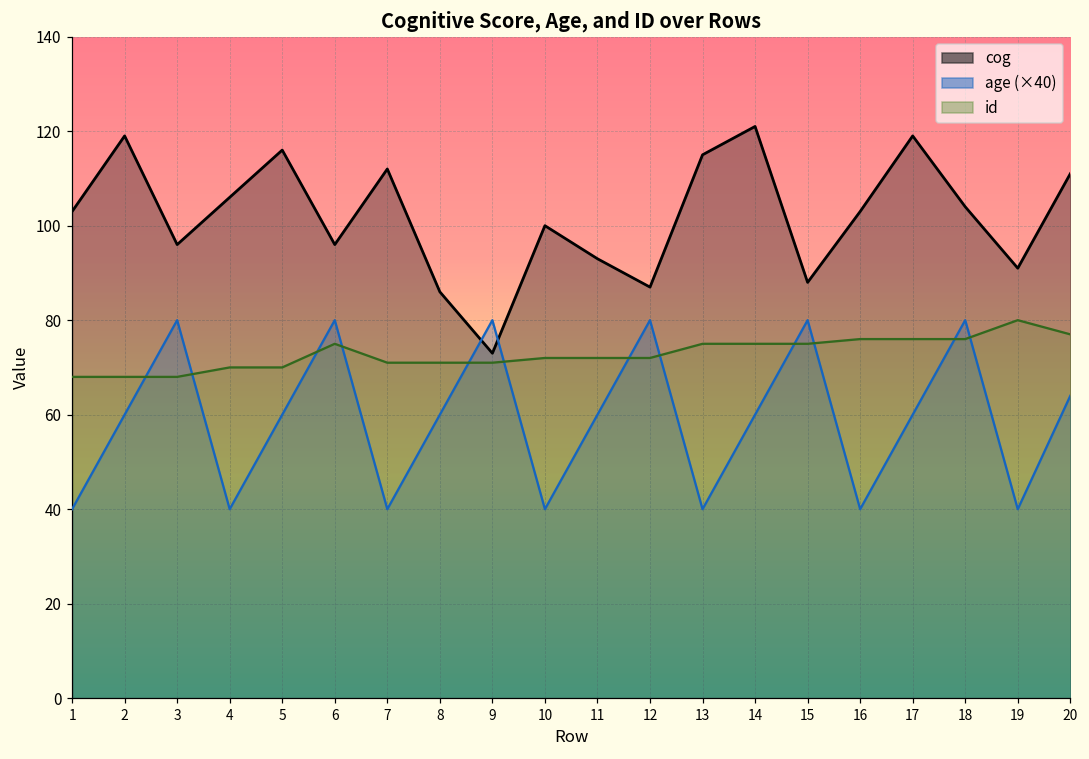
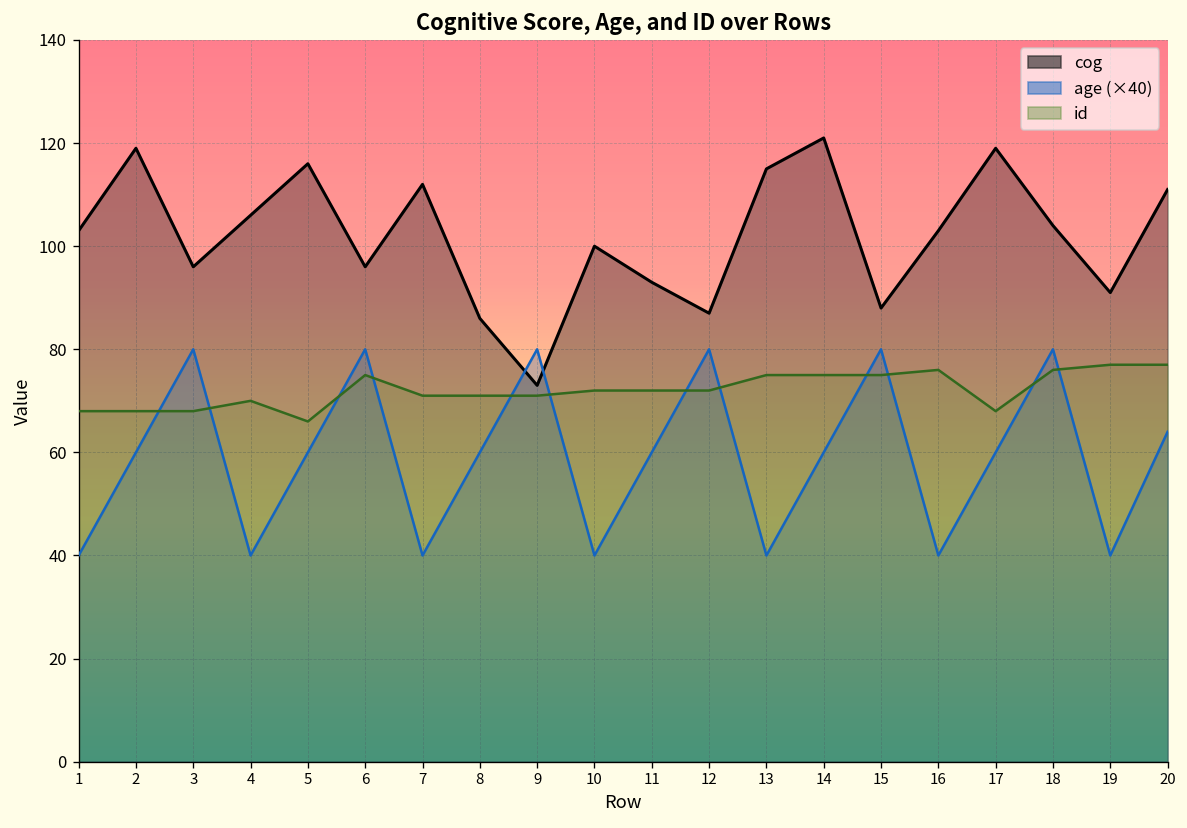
id, 5: 70 -> 66
id, 17: 76 -> 68
id, 19: 80 -> 77
